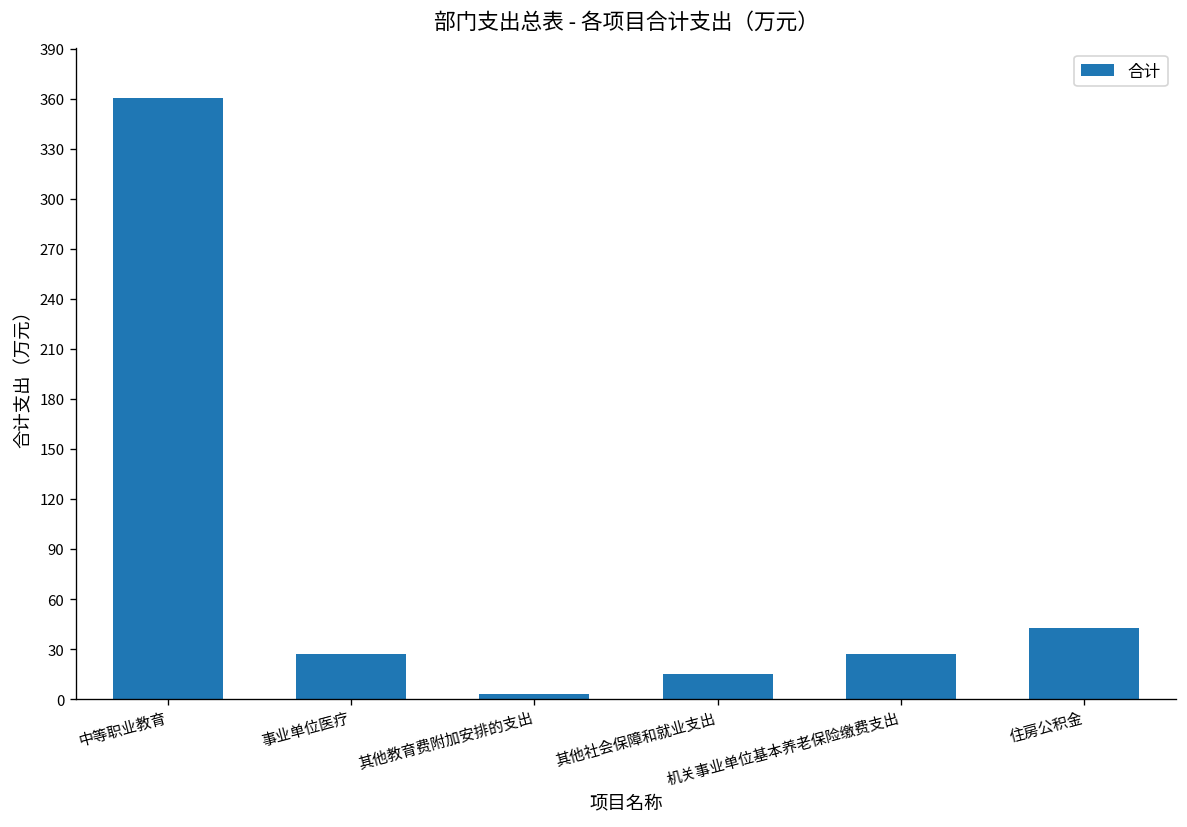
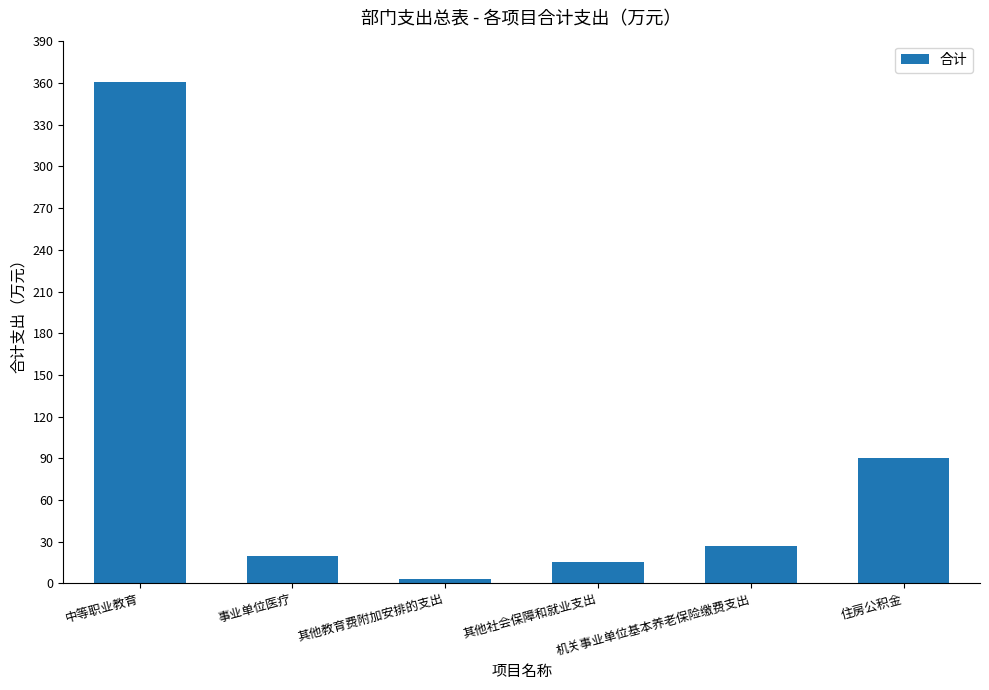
事业单位医疗: 27 -> 20
住房公积金: 43 -> 90
